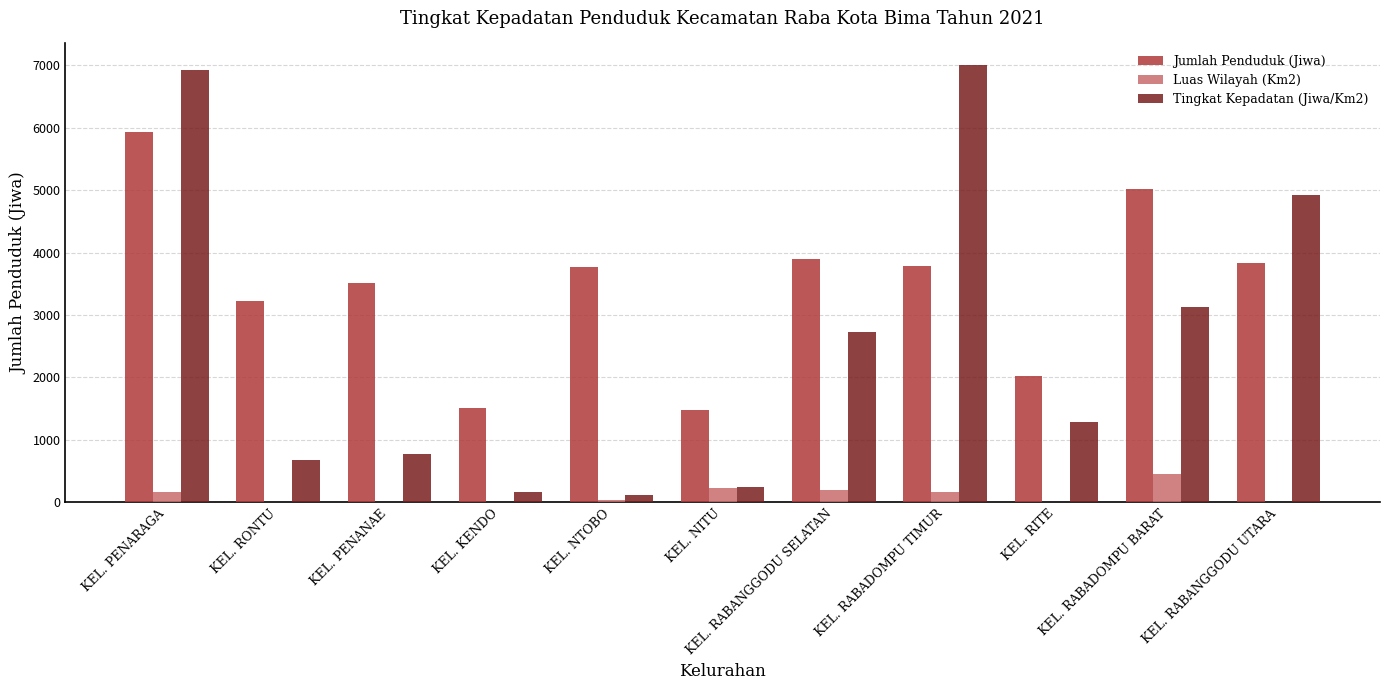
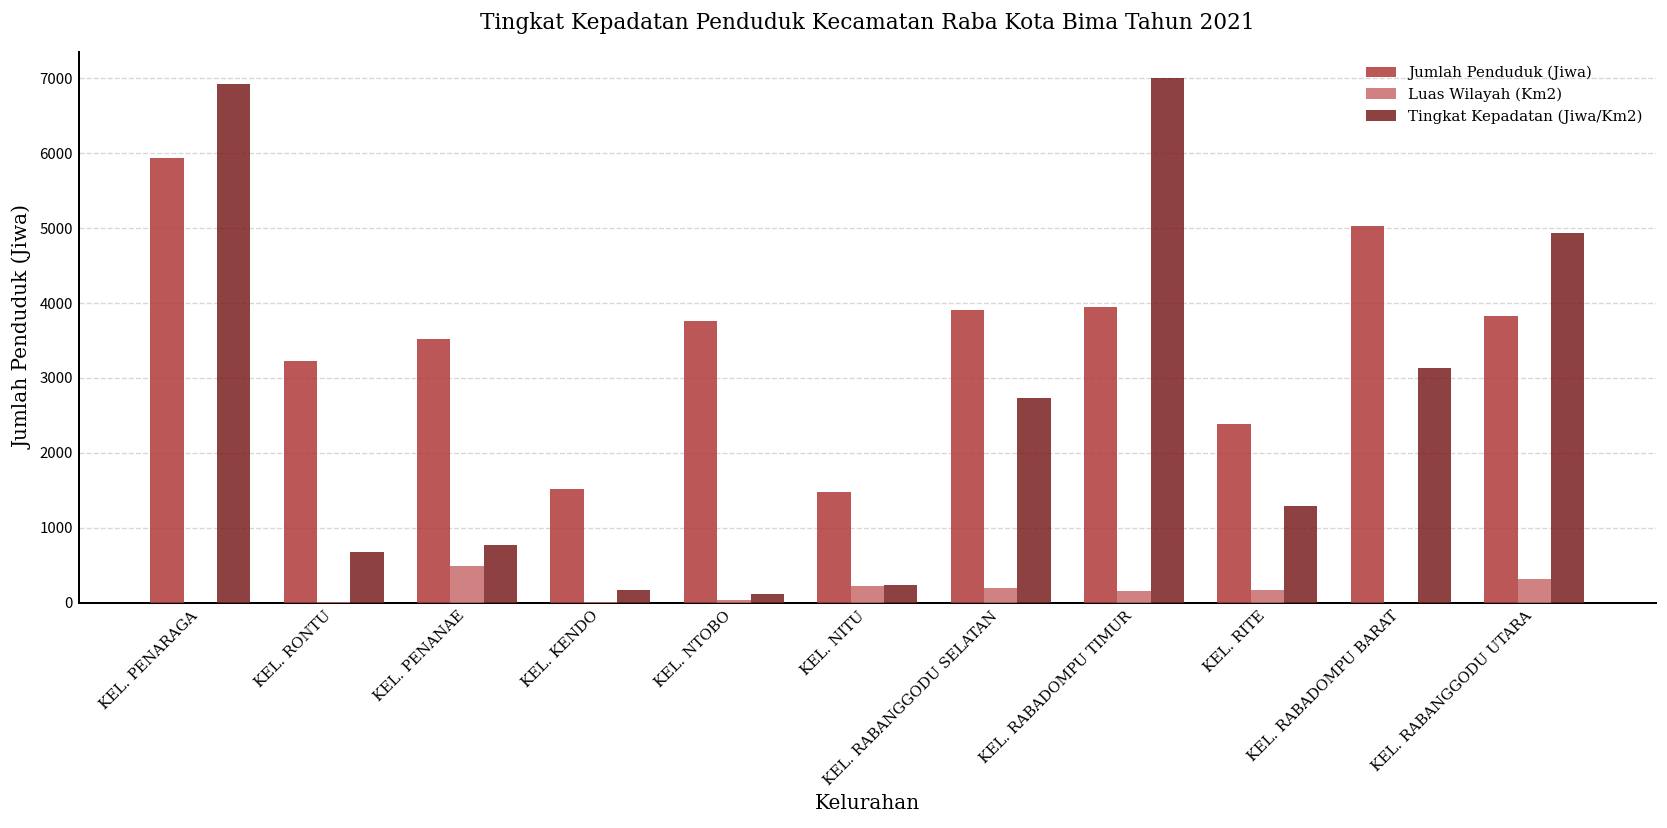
Luas Wilayah (Km2), KEL. PENARAGA: 200 -> 0
Luas Wilayah (Km2), KEL. PENANAE: 0 -> 500
Jumlah Penduduk (Jiwa), KEL. RABADOMPU TIMUR: 3800 -> 3900
Jumlah Penduduk (Jiwa), KEL. RITE: 2000 -> 2400
Luas Wilayah (Km2), KEL. RITE: 0 -> 200
Luas Wilayah (Km2), KEL. RABADOMPU BARAT: 500 -> 0
Luas Wilayah (Km2), KEL. RABANGGODU UTARA: 0 -> 300
